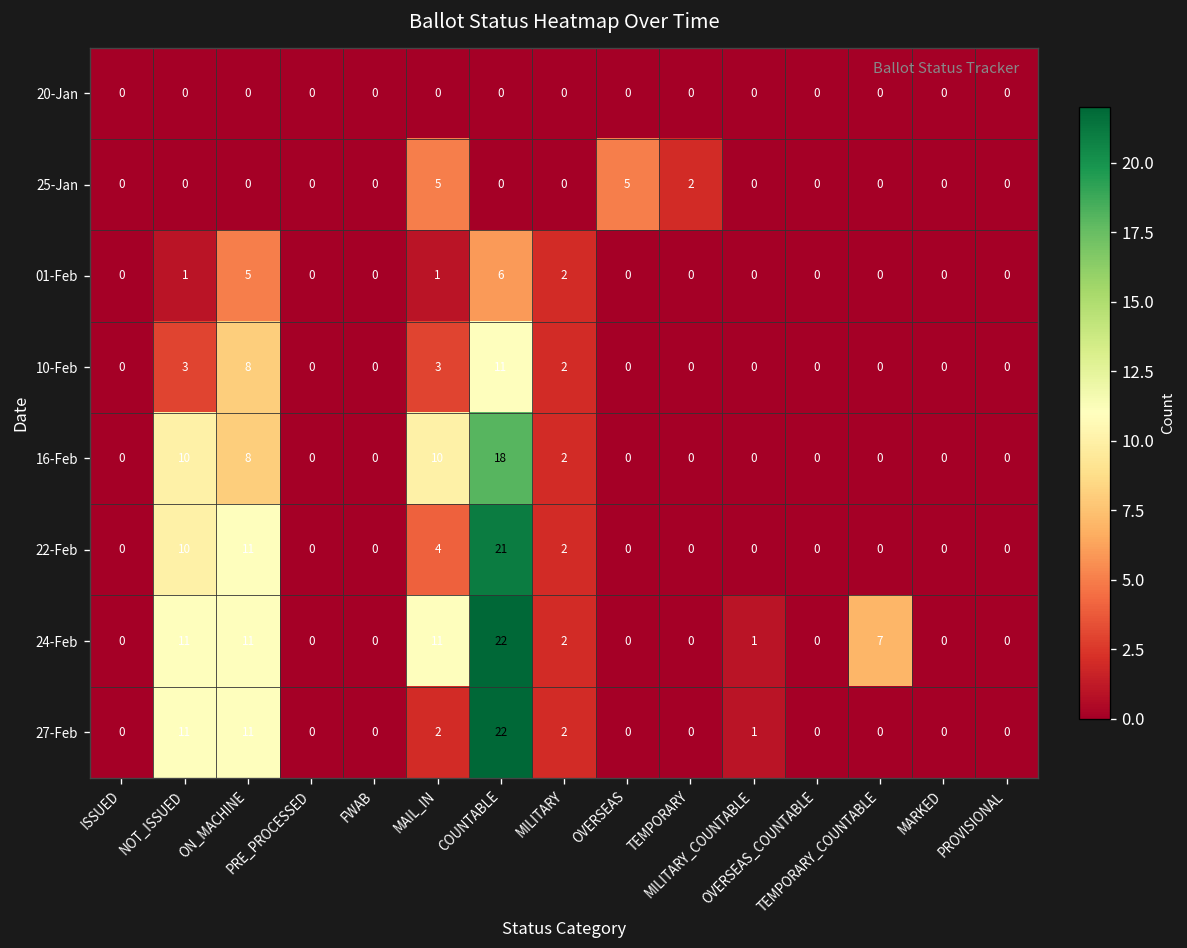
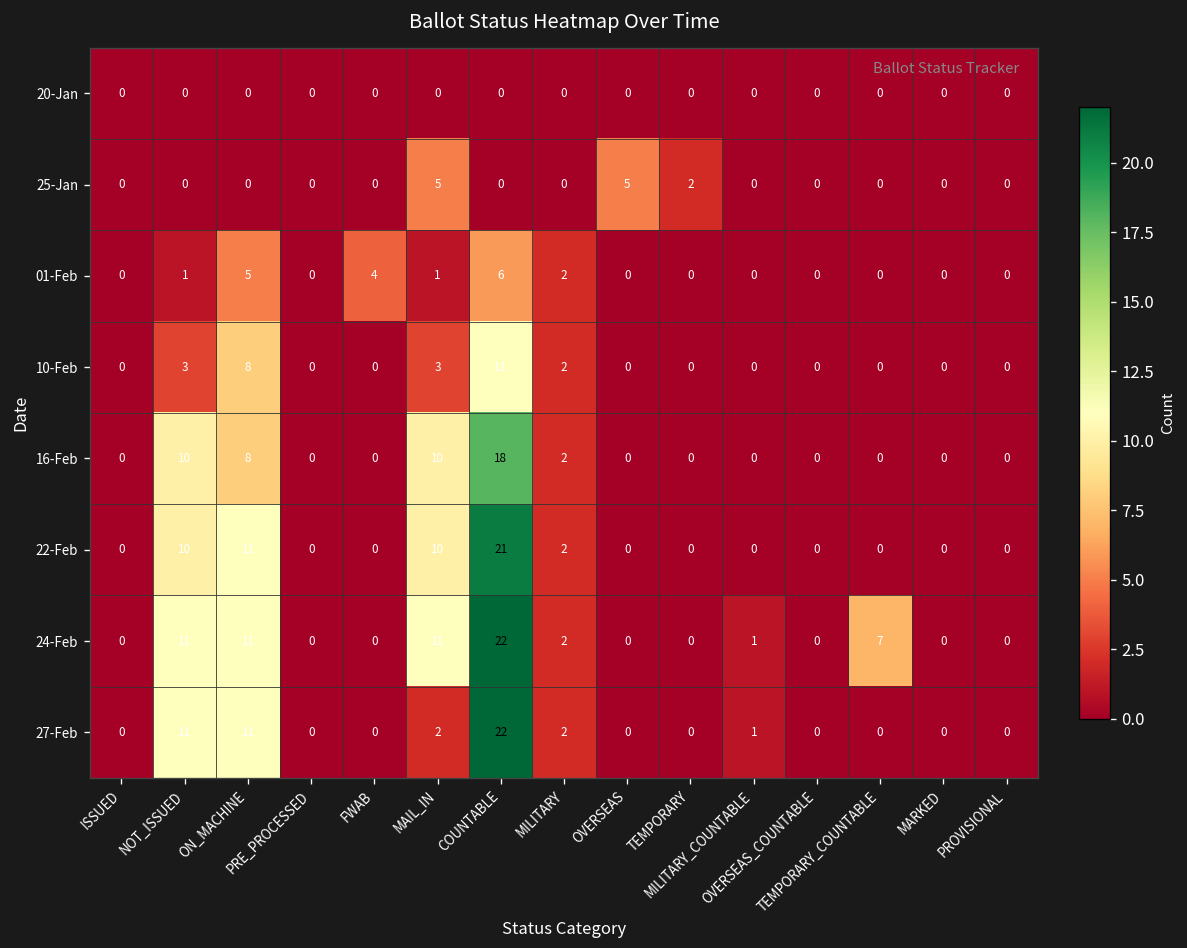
01-Feb, FWAB: 0 -> 4
22-Feb, MAIL_IN: 4 -> 10
